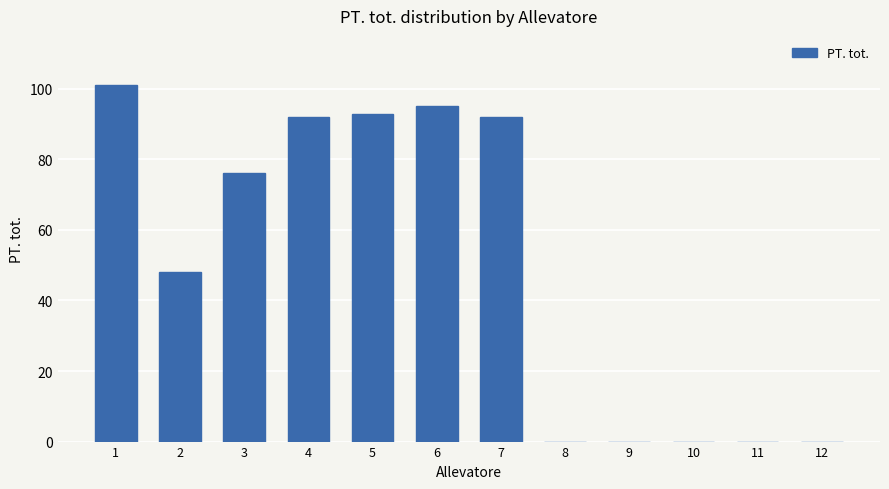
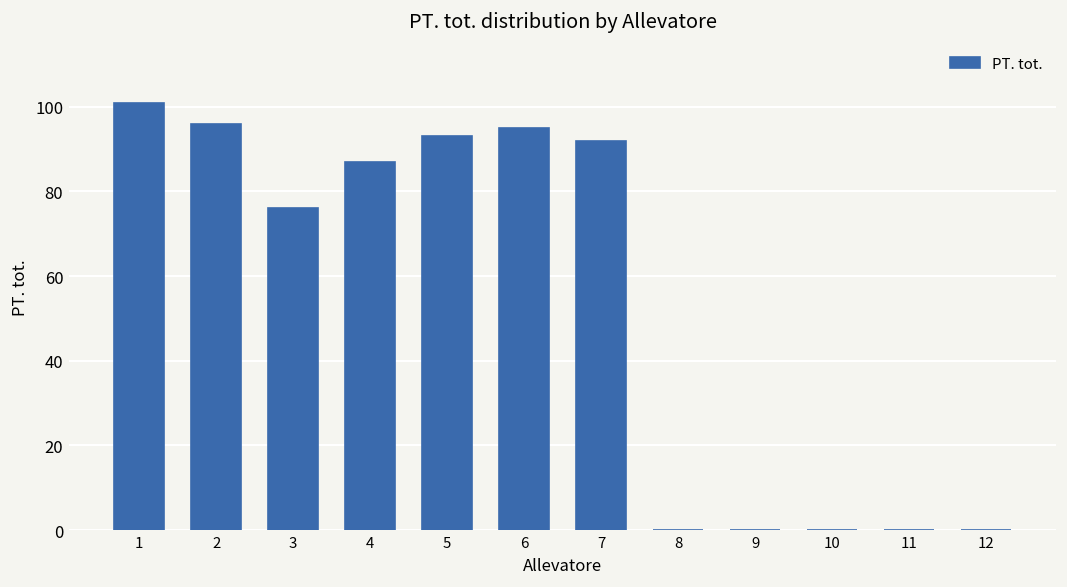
2: 48 -> 96
4: 92 -> 87
